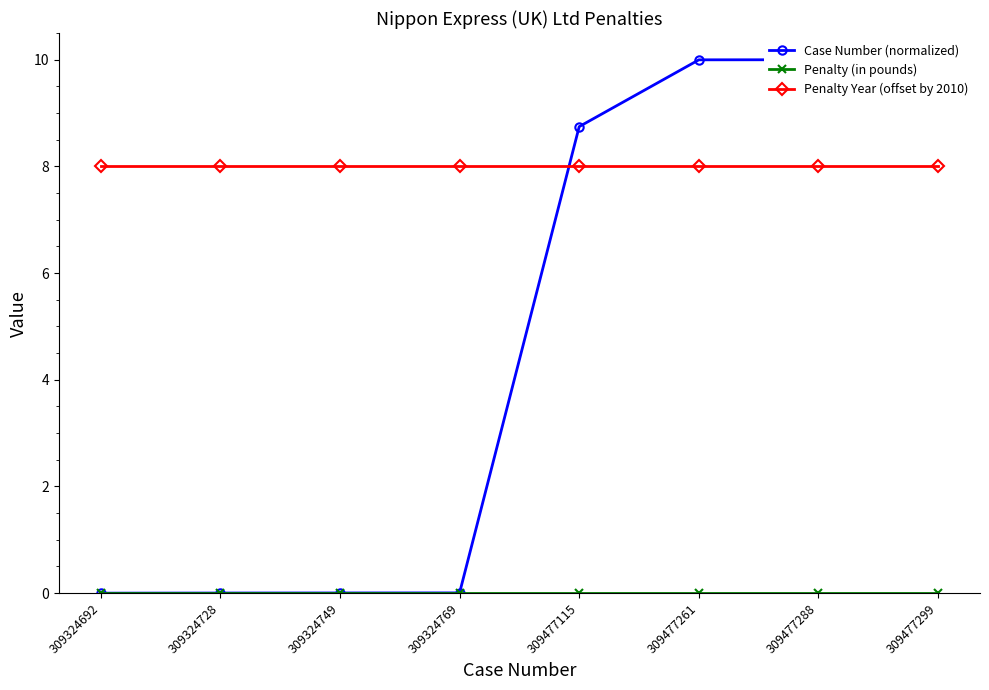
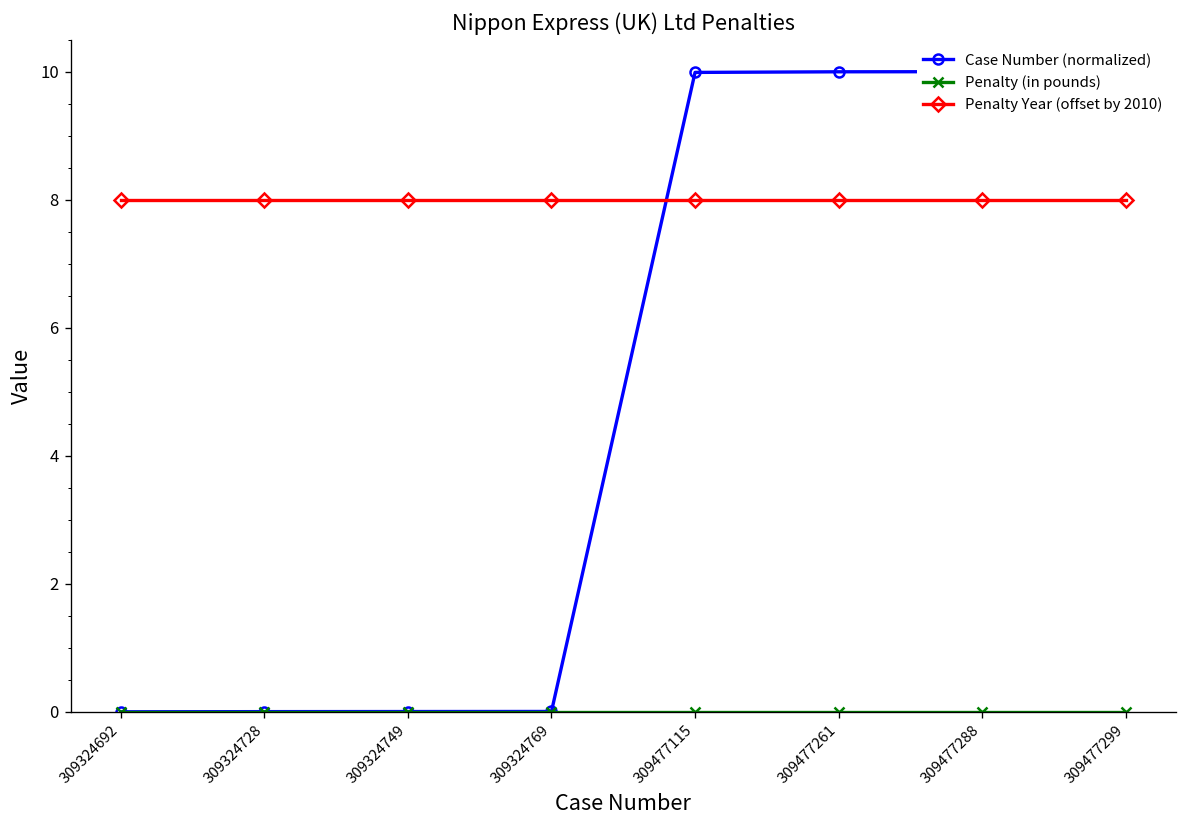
Case Number (normalized), 309477115: 8.7 -> 10.0
